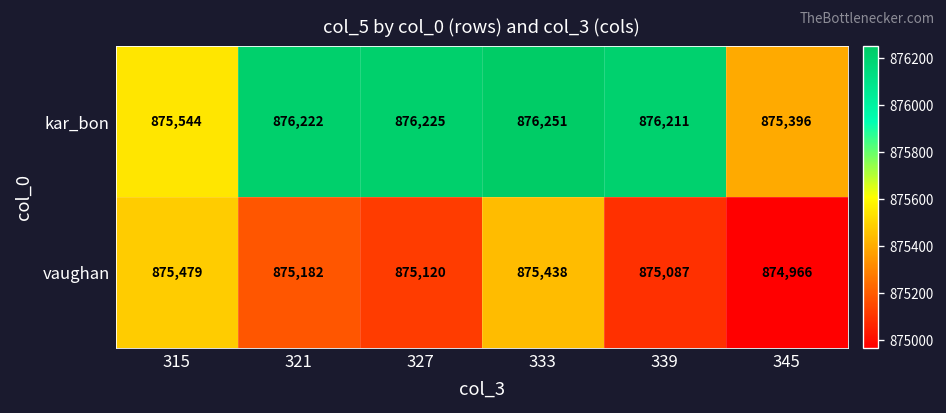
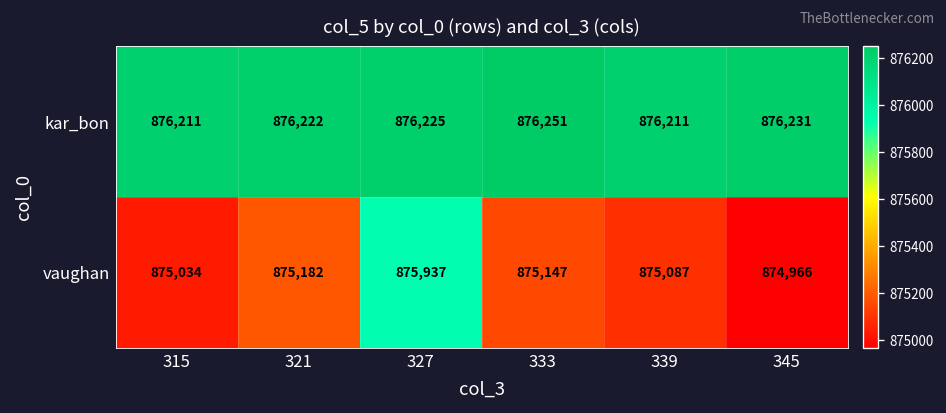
kar_bon, 315: 875,544 -> 876,211
kar_bon, 345: 875,396 -> 876,231
vaughan, 315: 875,479 -> 875,034
vaughan, 327: 875,120 -> 875,937
vaughan, 333: 875,438 -> 875,147
